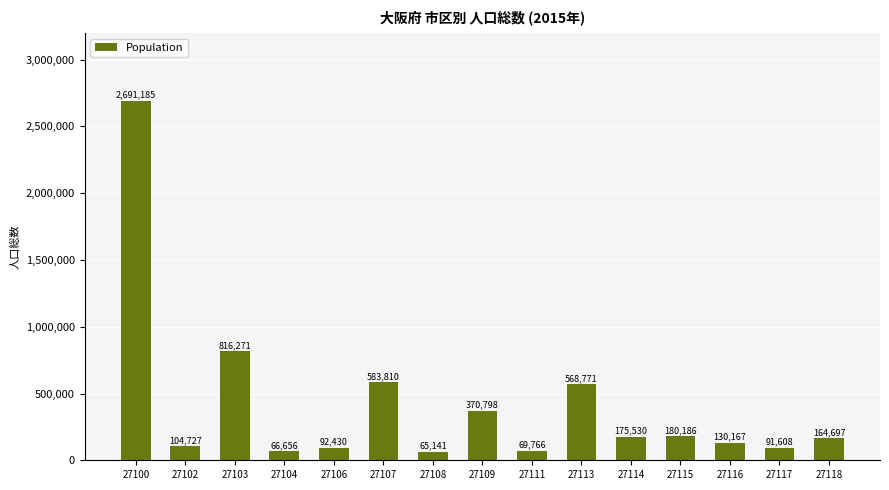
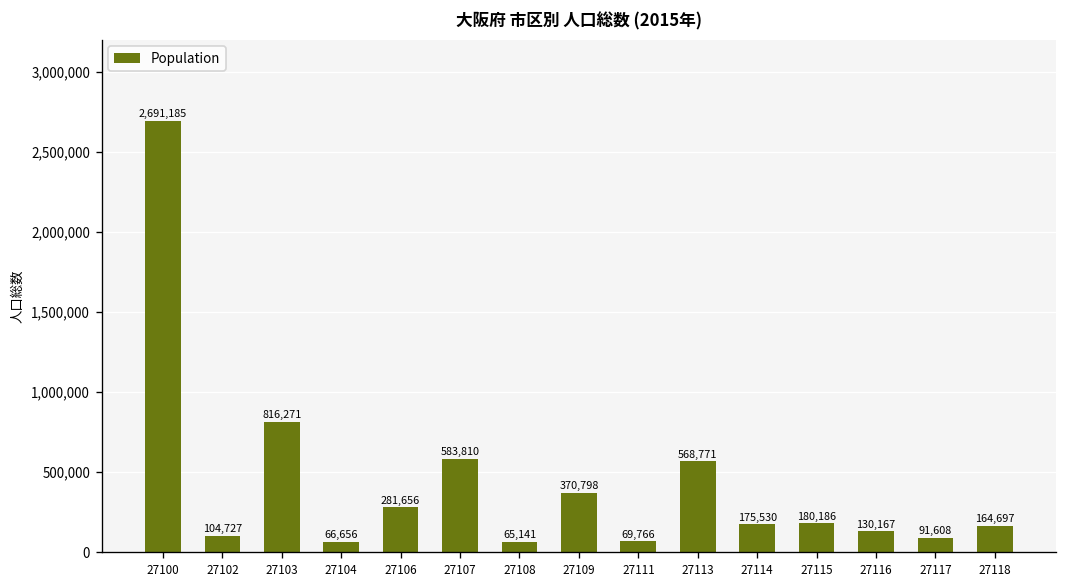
27106: 92,430 -> 281,656
